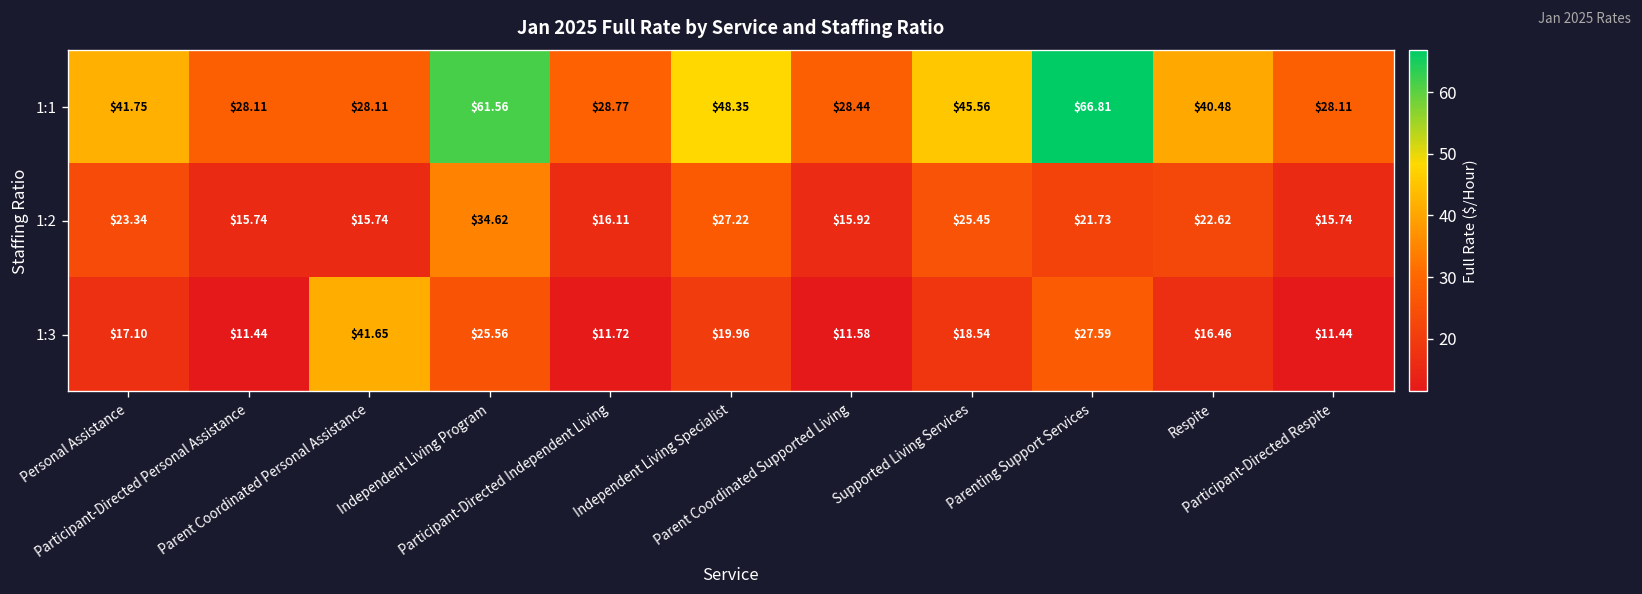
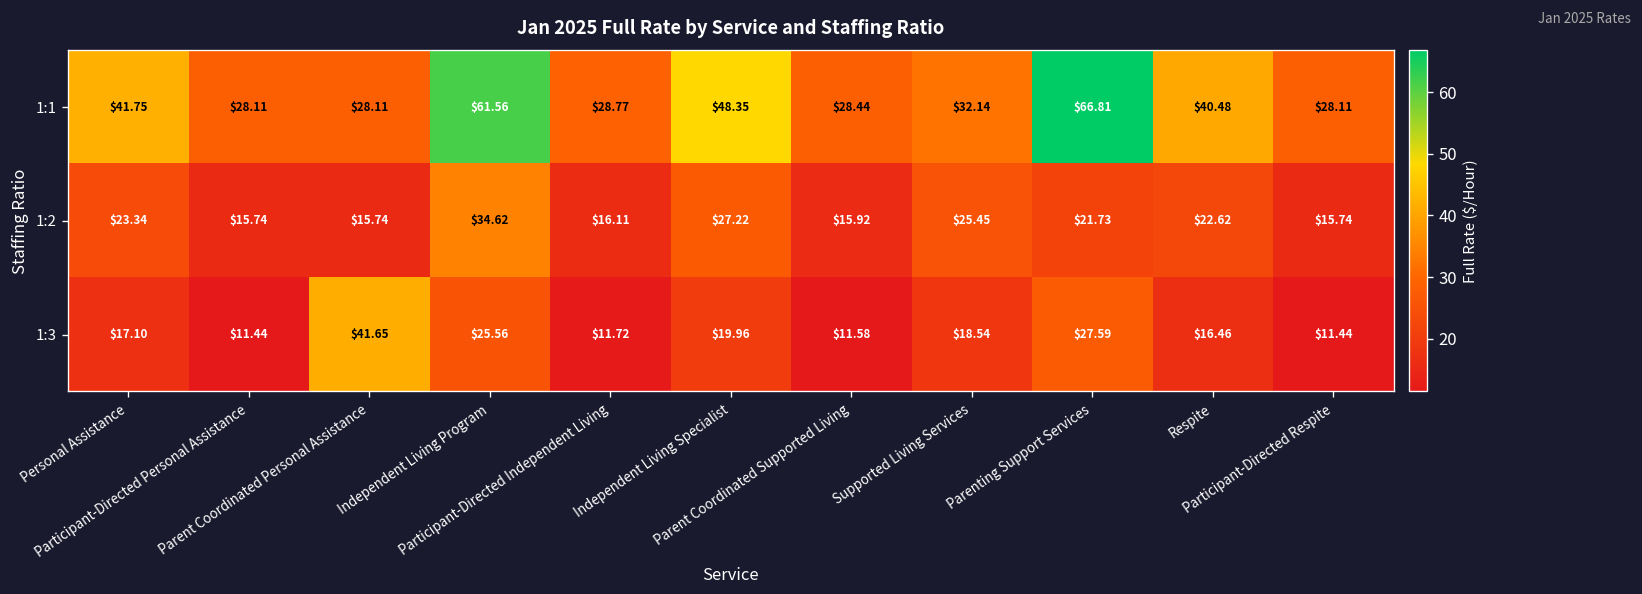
1:1, Supported Living Services: $45.56 -> $32.14
